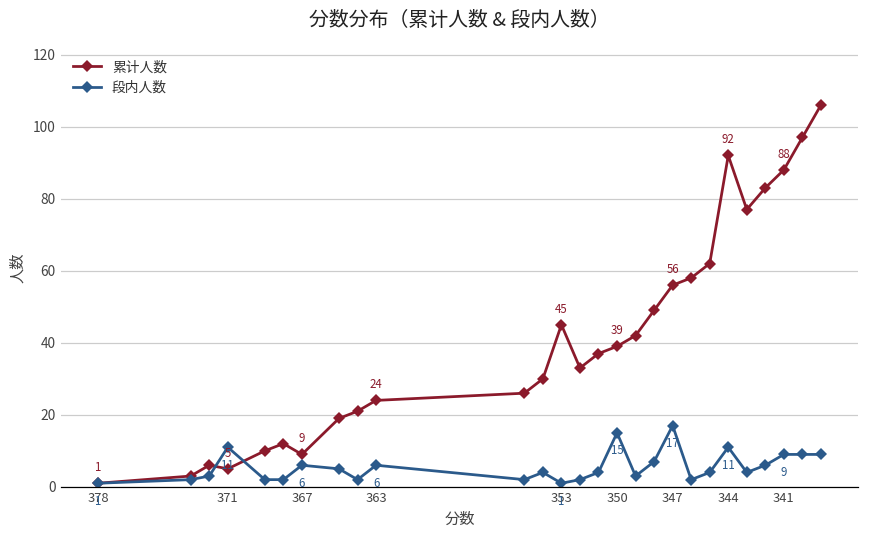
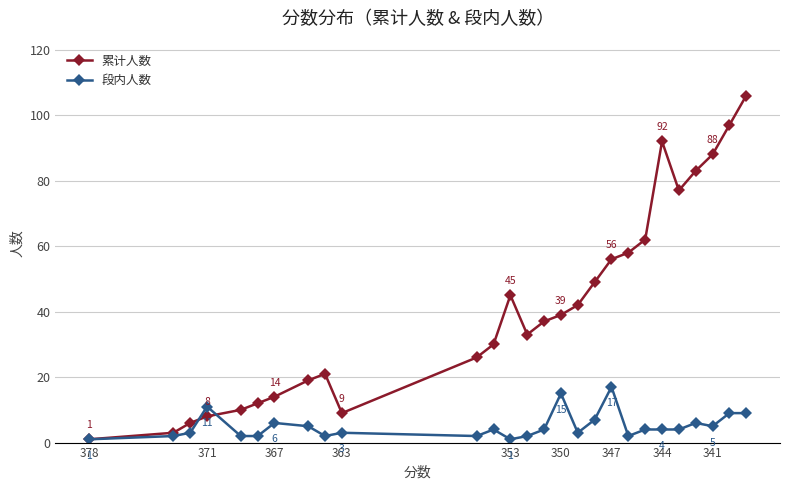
累计人数, 371: 5 -> 8
累计人数, 367: 9 -> 14
累计人数, 363: 24 -> 9
段内人数, 363: 6 -> 3
段内人数, 344: 11 -> 4
段内人数, 341: 9 -> 5
